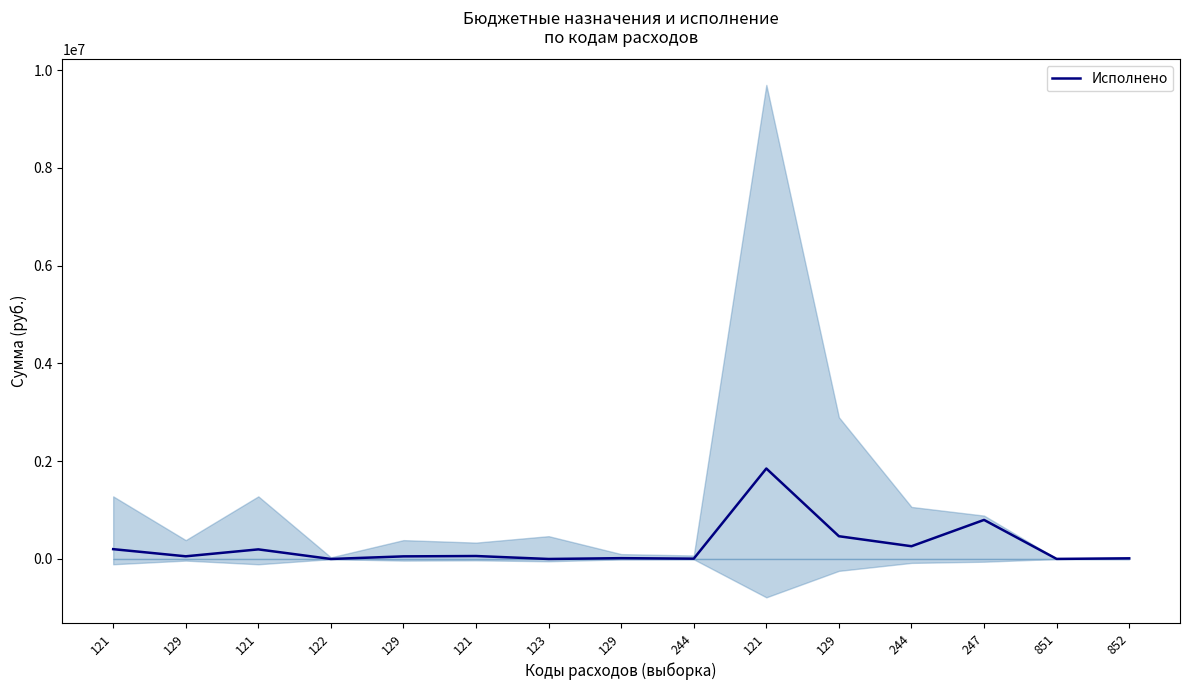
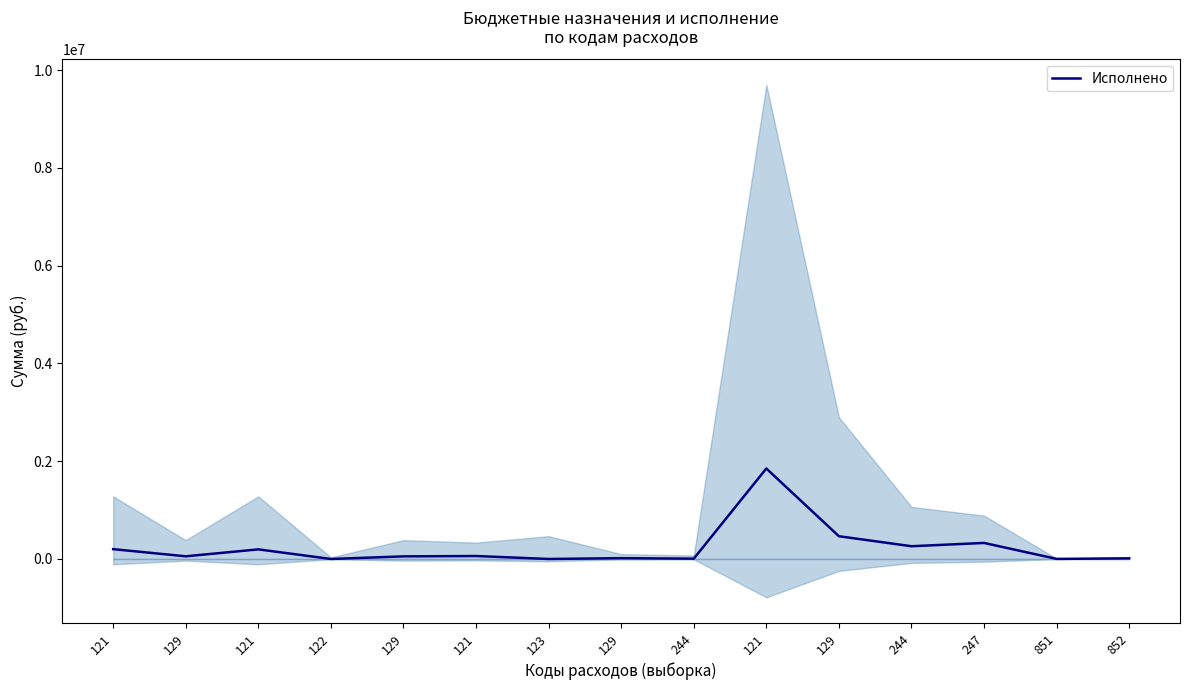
Исполнено, 247: 800000 -> 300000
